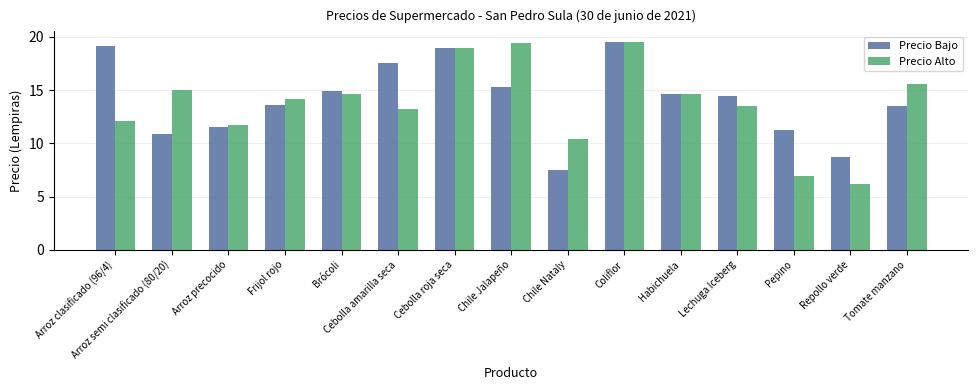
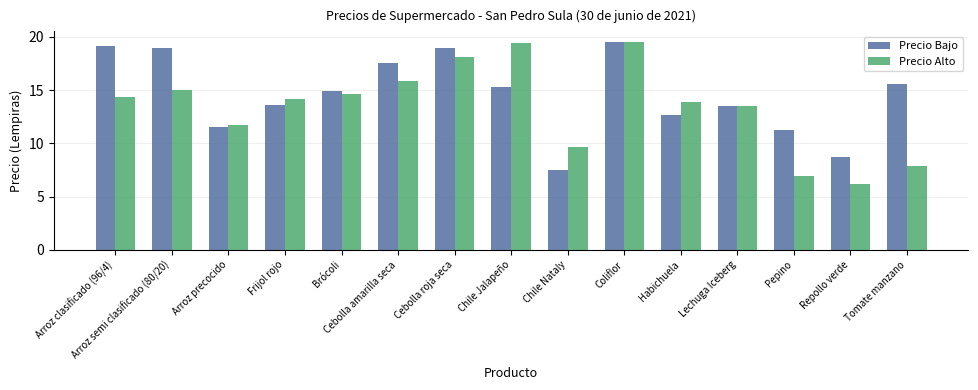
Precio Alto, Arroz clasificado (96/4): 12.2 -> 14.4
Precio Bajo, Arroz semi clasificado (80/20): 10.9 -> 18.9
Precio Alto, Cebolla amarilla seca: 13.3 -> 15.9
Precio Alto, Cebolla roja seca: 19.0 -> 18.1
Precio Alto, Chile Nataly: 10.4 -> 9.7
Precio Bajo, Habichuela: 14.7 -> 12.7
Precio Alto, Habichuela: 14.7 -> 13.9
Precio Bajo, Lechuga Iceberg: 14.4 -> 13.6
Precio Bajo, Tomate manzano: 13.5 -> 15.6
Precio Alto, Tomate manzano: 15.6 -> 7.9
